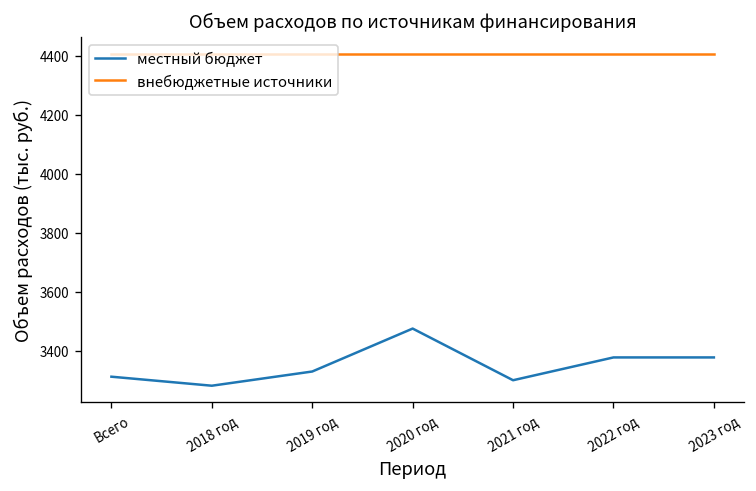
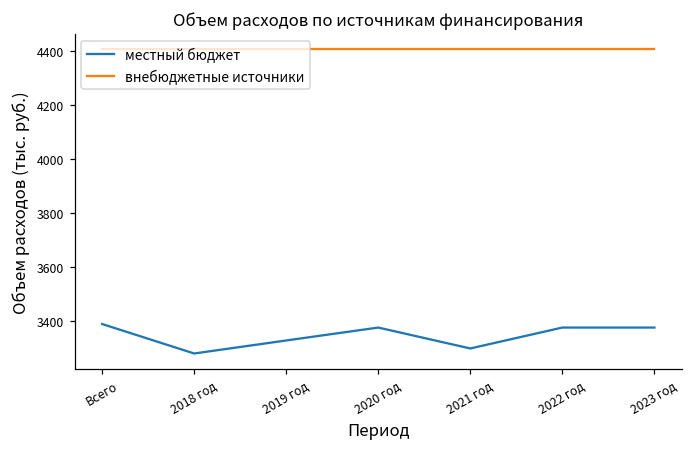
местный бюджет, Всего: 3310 -> 3390
местный бюджет, 2020 год: 3470 -> 3380
